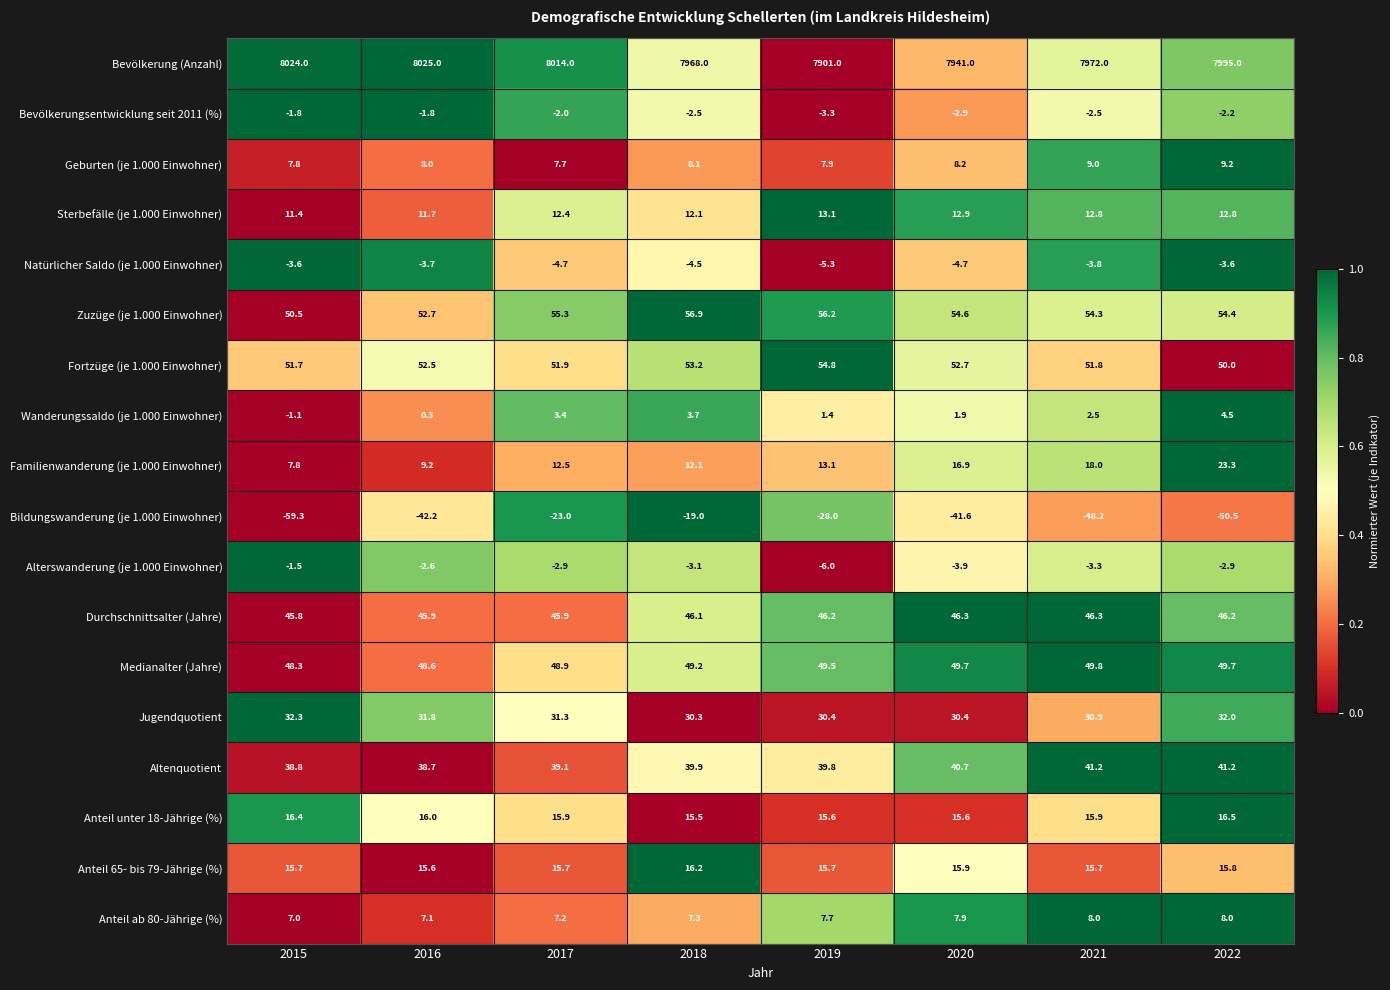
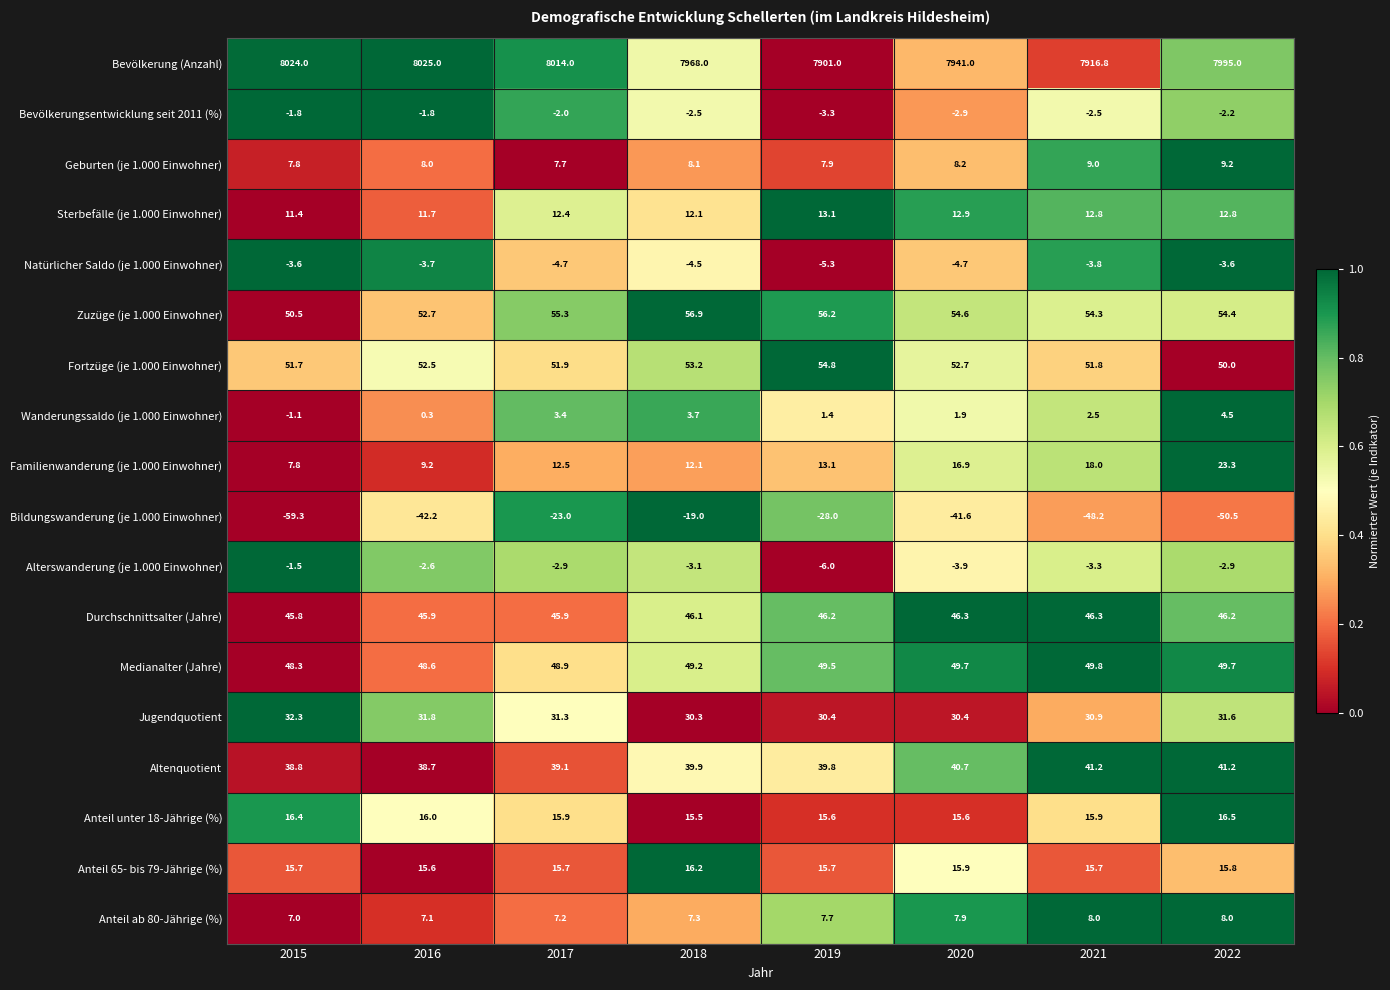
Bevölkerung (Anzahl), 2021: 7972.0 -> 7916.8
Jugendquotient, 2022: 32.0 -> 31.6
